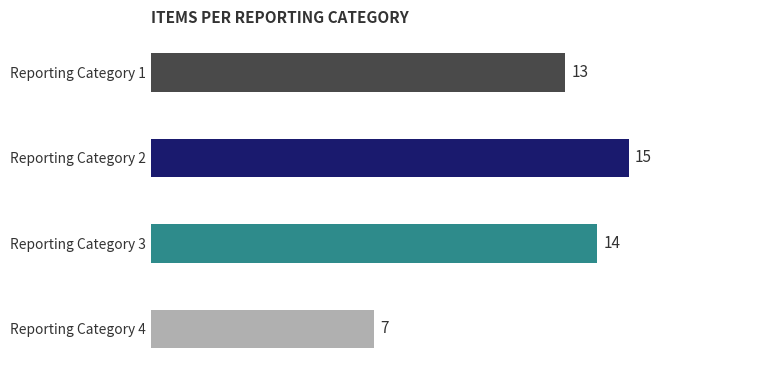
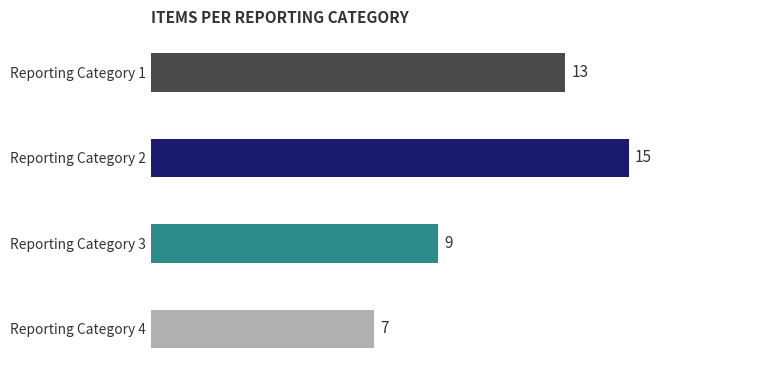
Reporting Category 3: 14 -> 9
